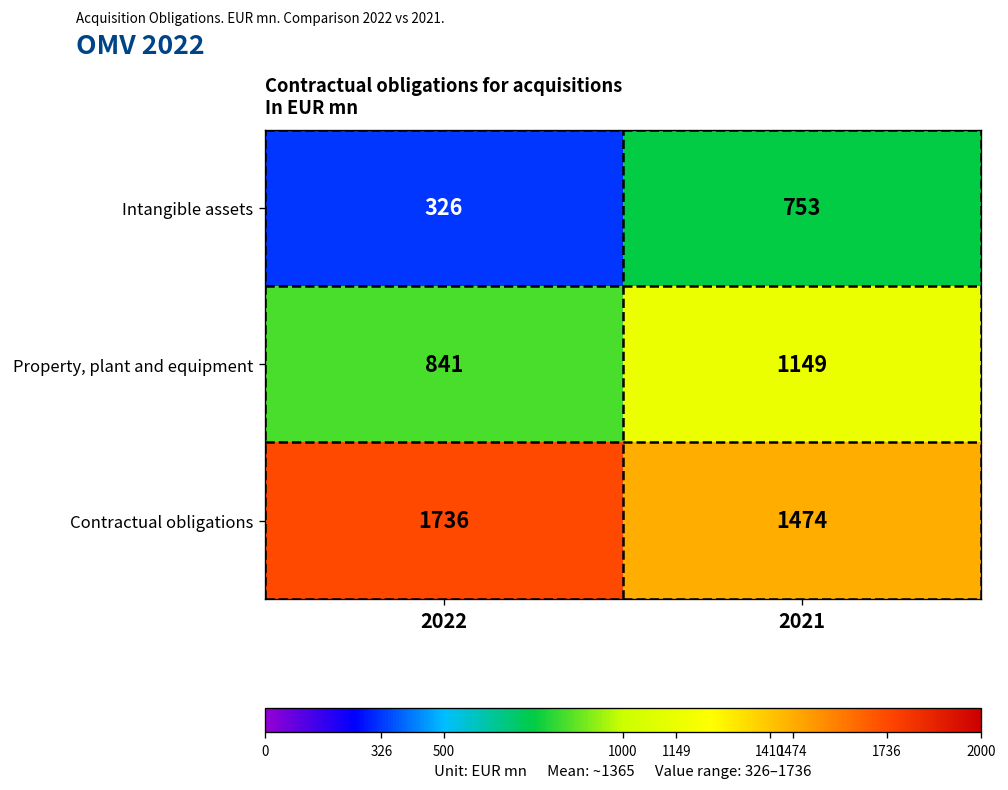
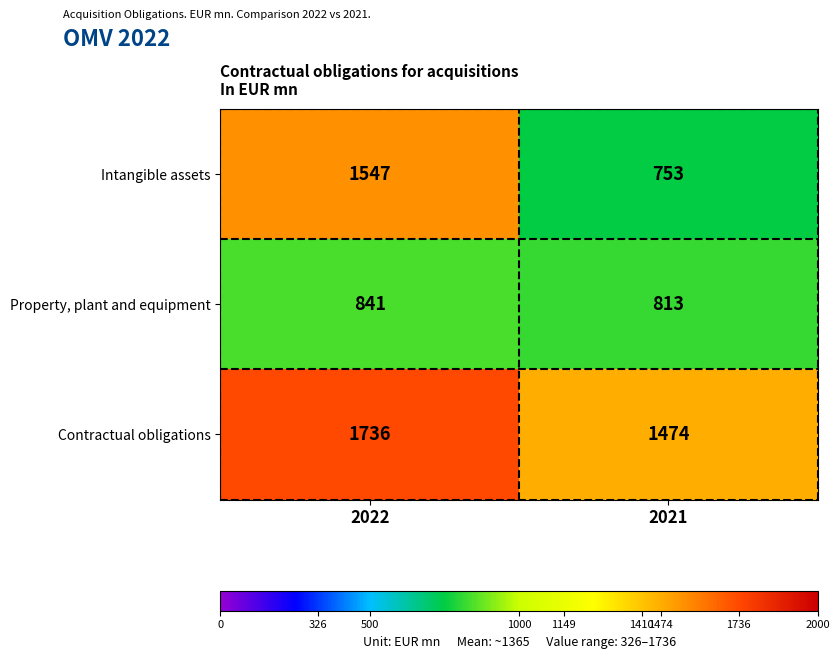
Intangible assets, 2022: 326 -> 1547
Property, plant and equipment, 2021: 1149 -> 813
